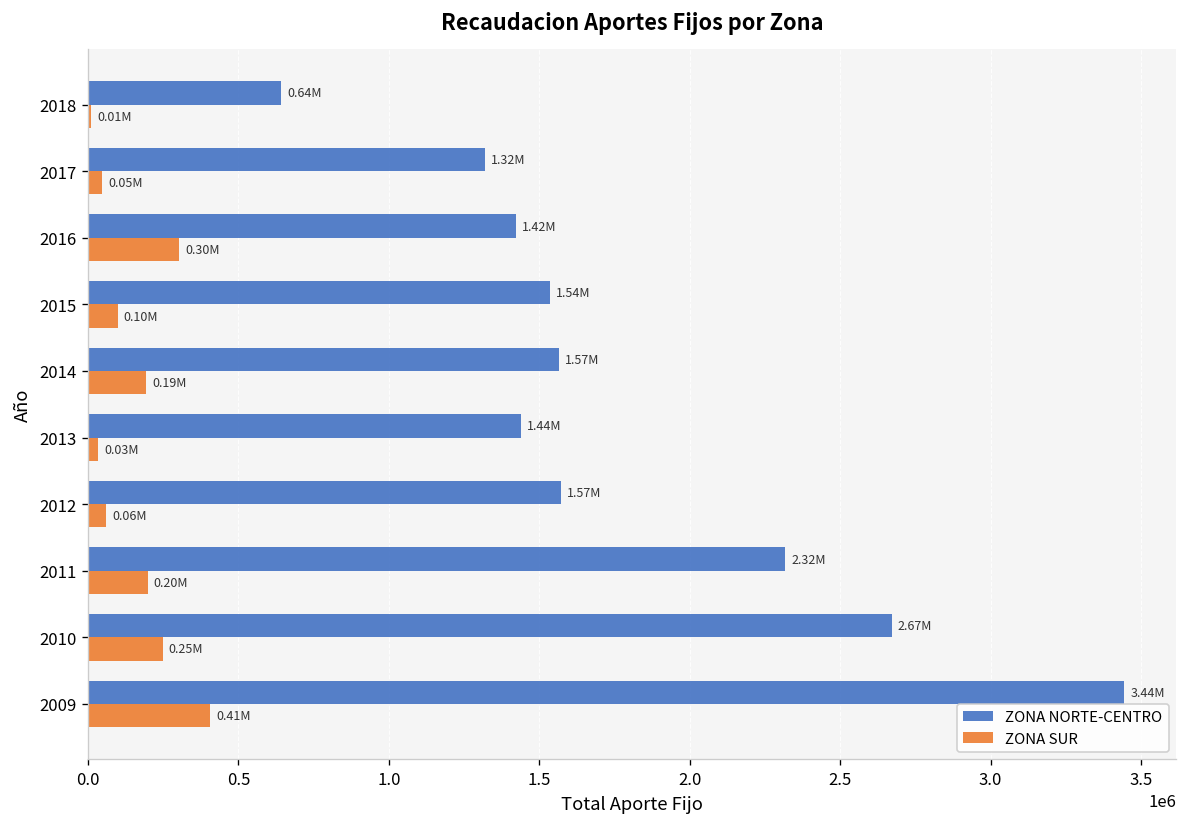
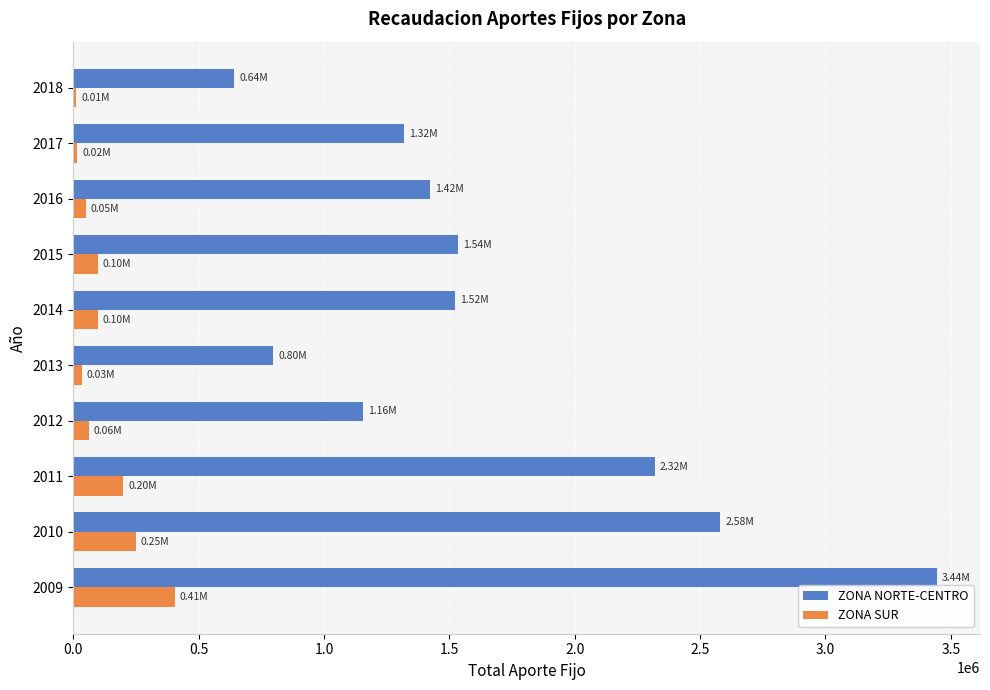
ZONA SUR, 2017: 0.05M -> 0.02M
ZONA SUR, 2016: 0.30M -> 0.05M
ZONA NORTE-CENTRO, 2014: 1.57M -> 1.52M
ZONA SUR, 2014: 0.19M -> 0.10M
ZONA NORTE-CENTRO, 2013: 1.44M -> 0.80M
ZONA NORTE-CENTRO, 2012: 1.57M -> 1.16M
ZONA NORTE-CENTRO, 2010: 2.67M -> 2.58M
